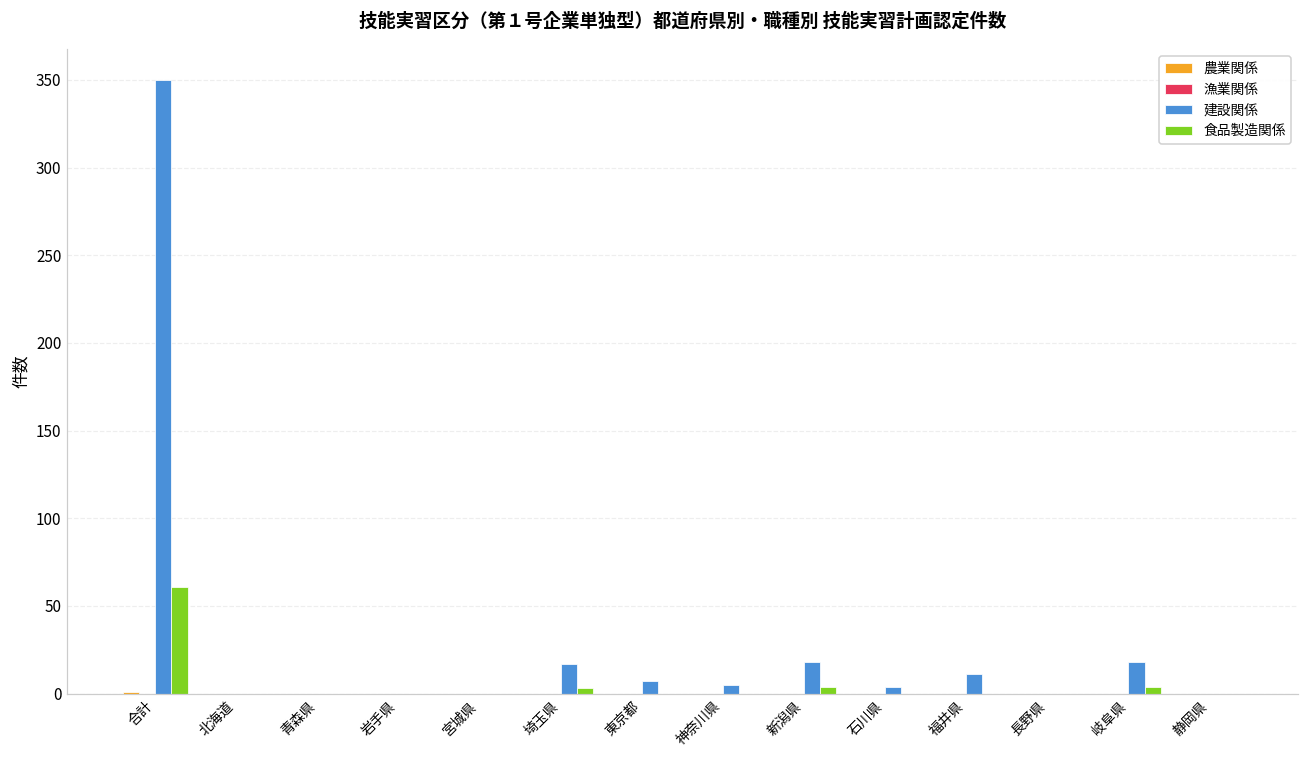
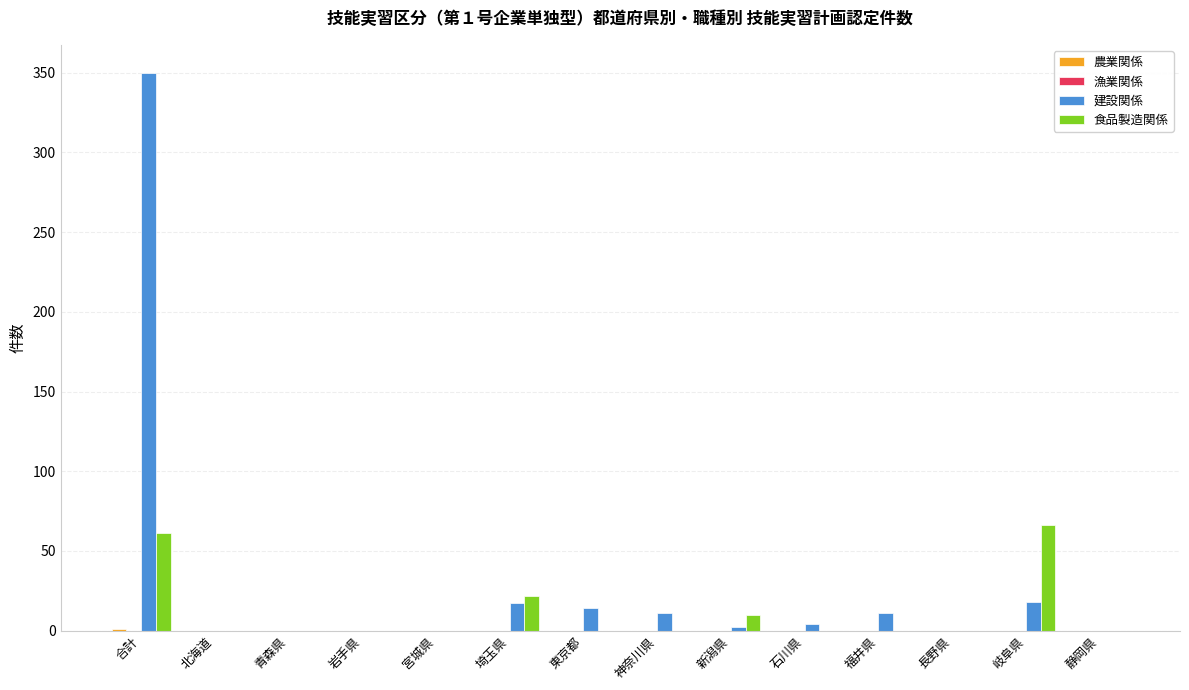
食品製造関係, 埼玉県: 3 -> 22
建設関係, 東京都: 7 -> 14
建設関係, 神奈川県: 5 -> 11
建設関係, 新潟県: 18 -> 2
食品製造関係, 新潟県: 4 -> 10
食品製造関係, 岐阜県: 4 -> 66
